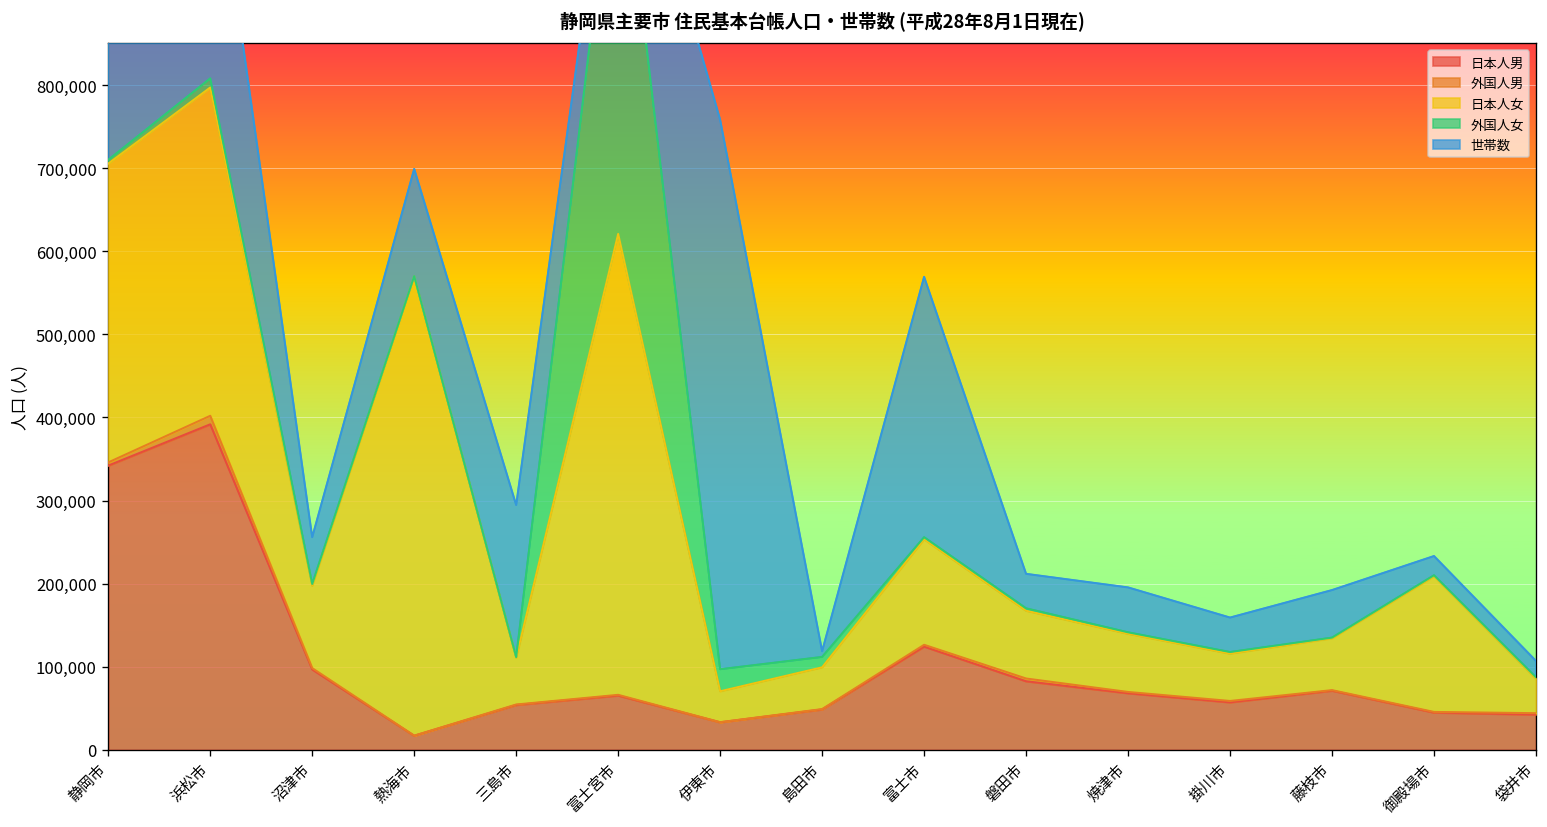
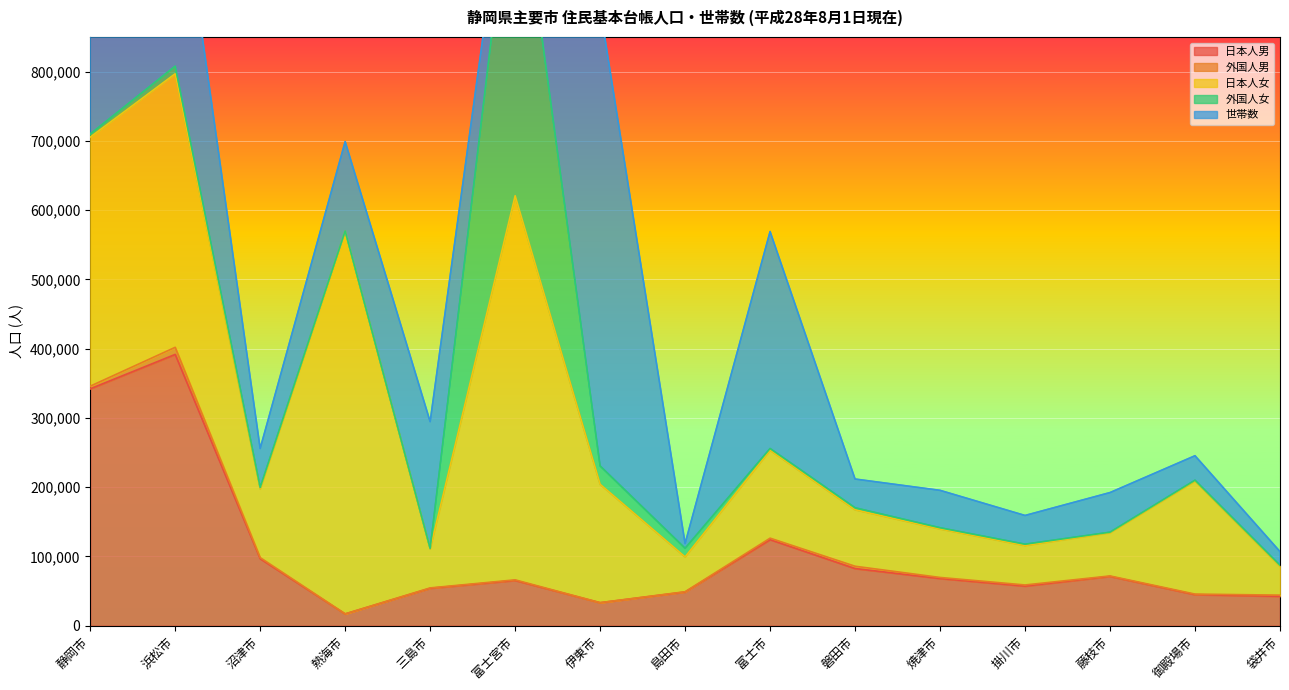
日本人女, 伊東市: 40,000 -> 170,000
世帯数, 御殿場市: 20,000 -> 40,000
